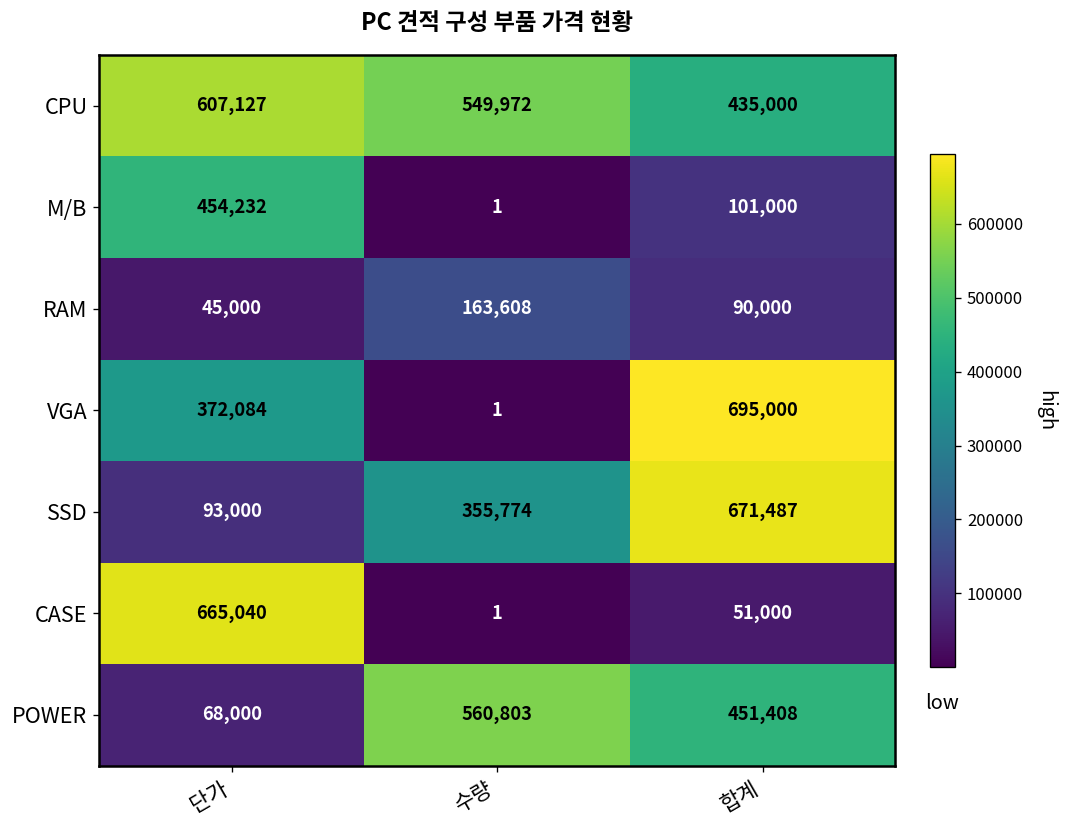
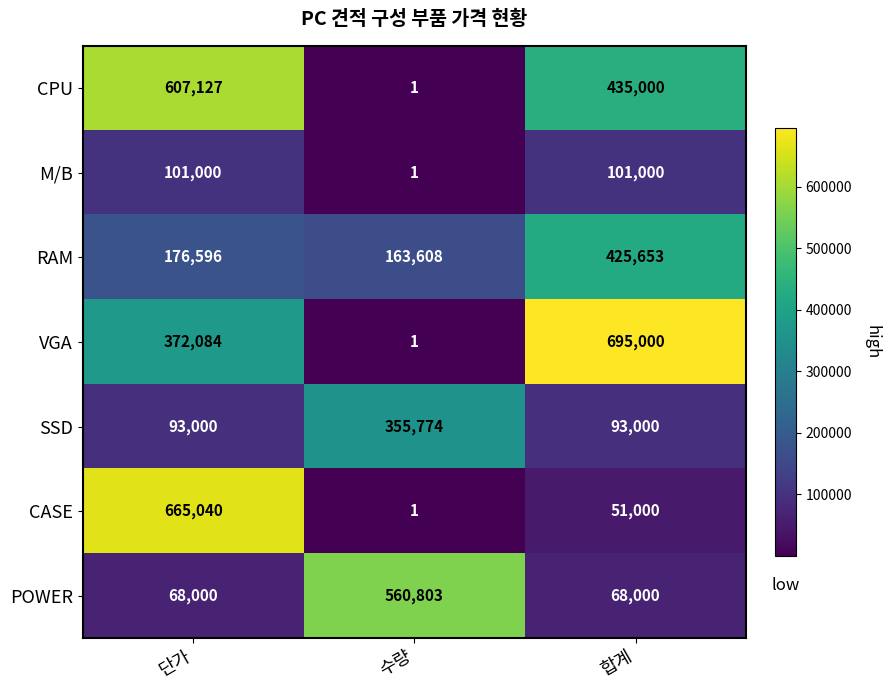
CPU, 수량: 549,972 -> 1
M/B, 단가: 454,232 -> 101,000
RAM, 단가: 45,000 -> 176,596
RAM, 합계: 90,000 -> 425,653
SSD, 합계: 671,487 -> 93,000
POWER, 합계: 451,408 -> 68,000
